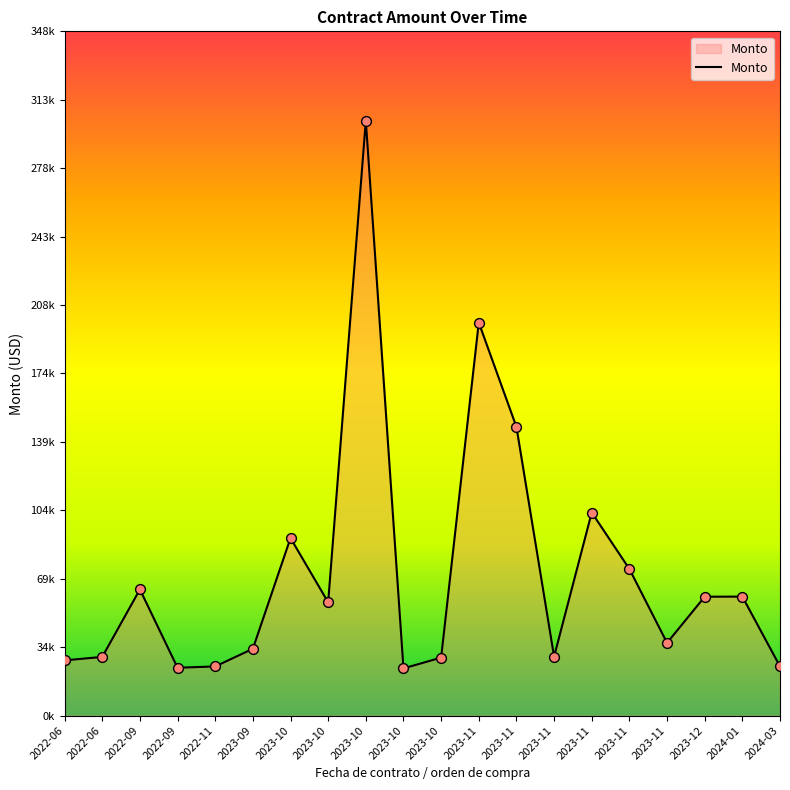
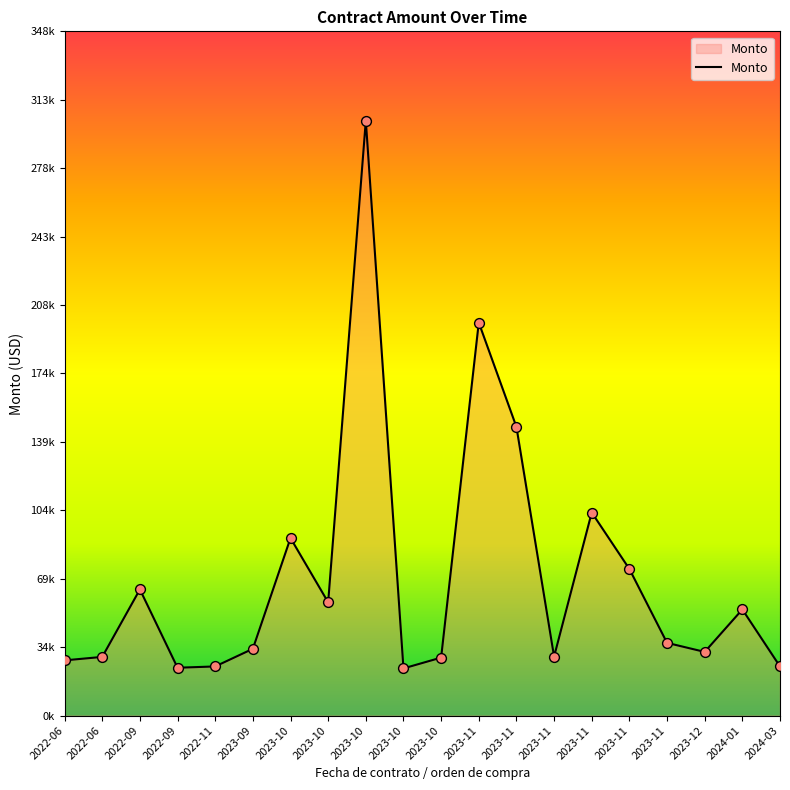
2023-12: 60000 -> 32000
2024-01: 61000 -> 54000
